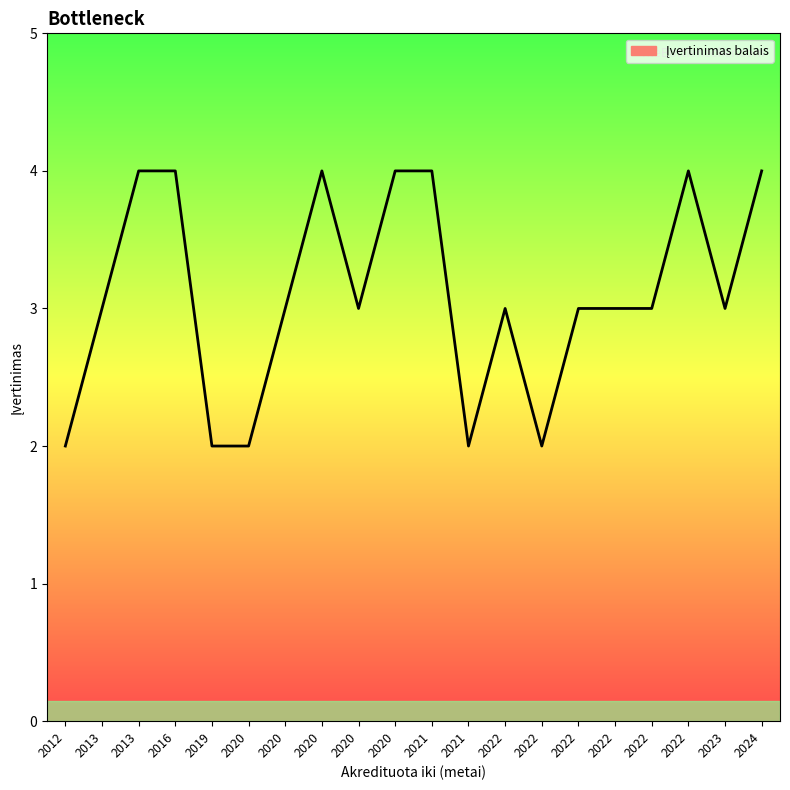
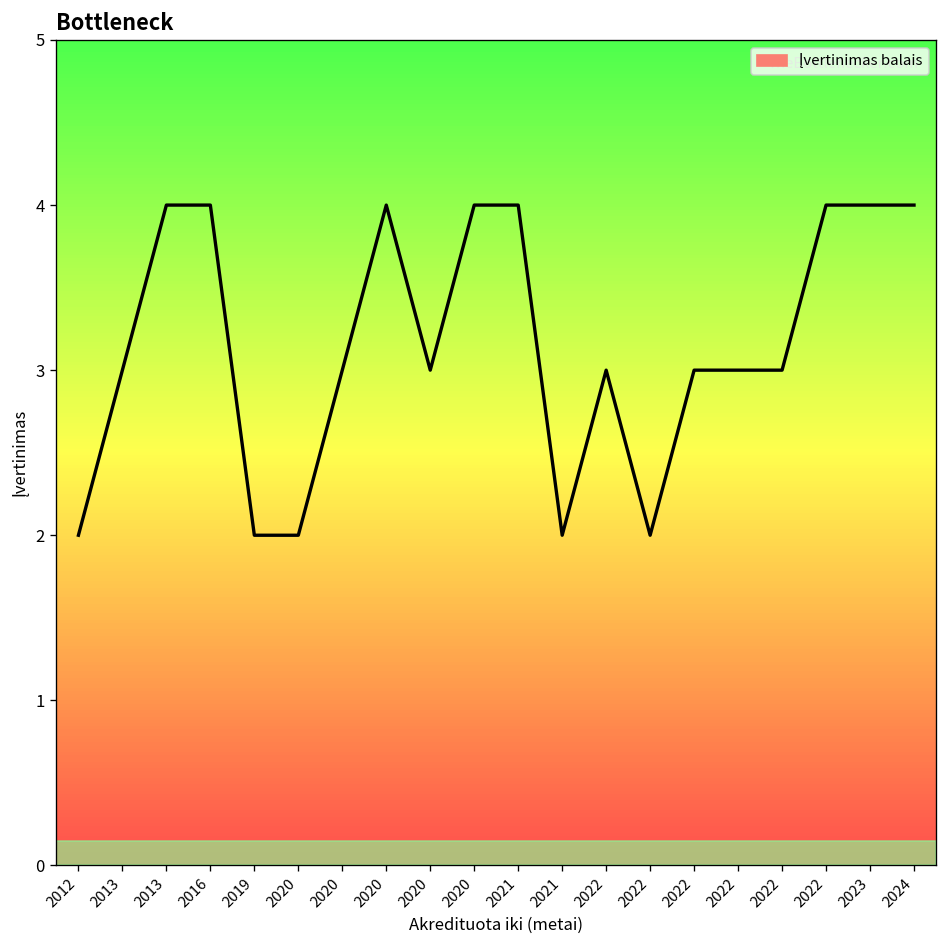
2023: 3 -> 4
